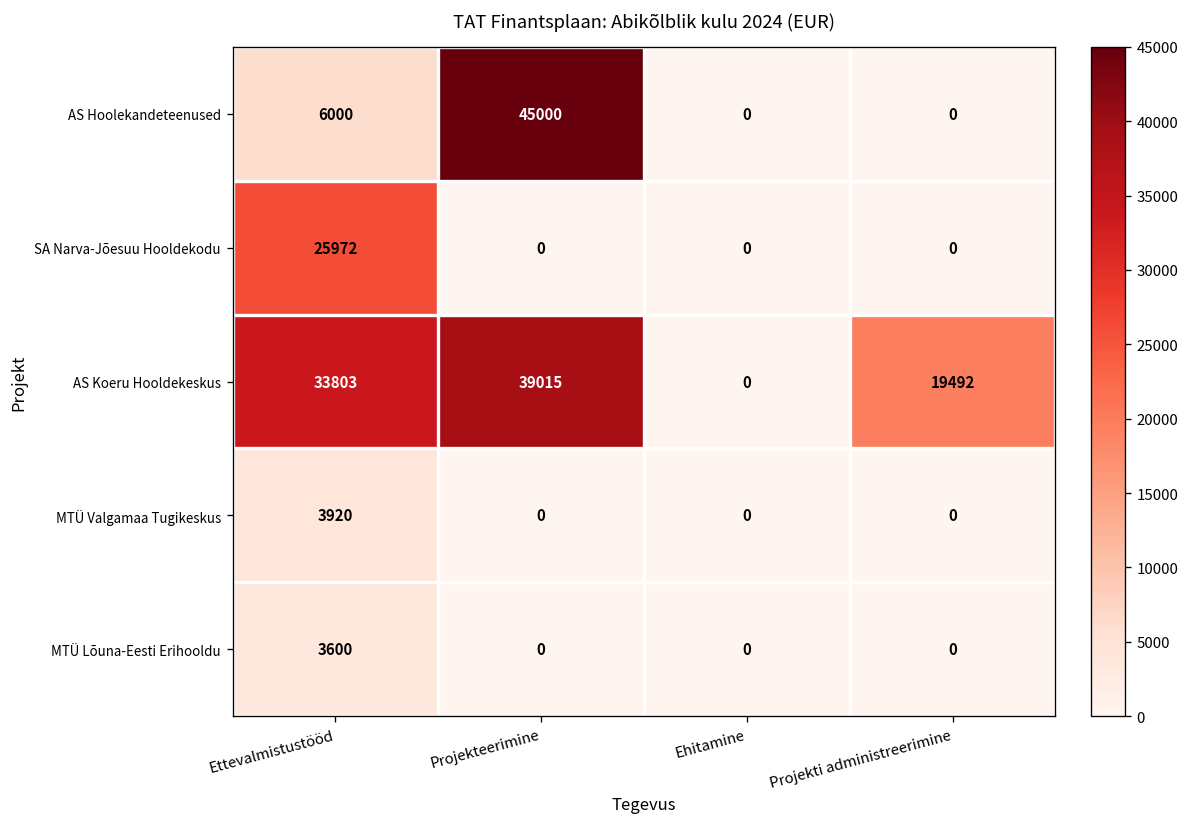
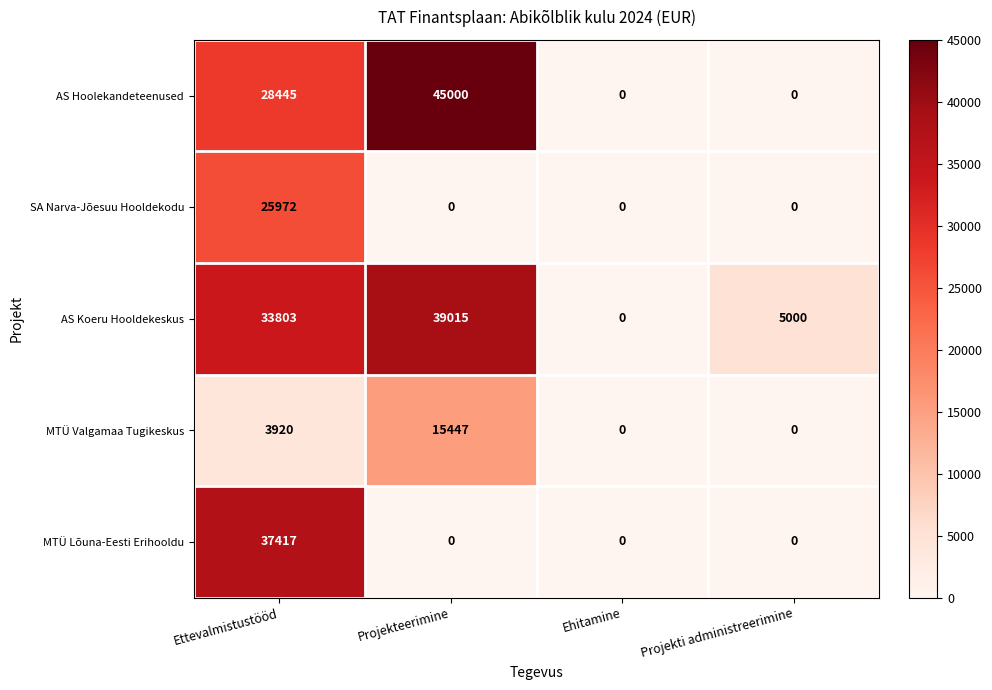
AS Hoolekandeteenused, Ettevalmistustööd: 6000 -> 28445
AS Koeru Hooldekeskus, Projekti administreerimine: 19492 -> 5000
MTÜ Valgamaa Tugikeskus, Projekteerimine: 0 -> 15447
MTÜ Lõuna-Eesti Erihooldu, Ettevalmistustööd: 3600 -> 37417
